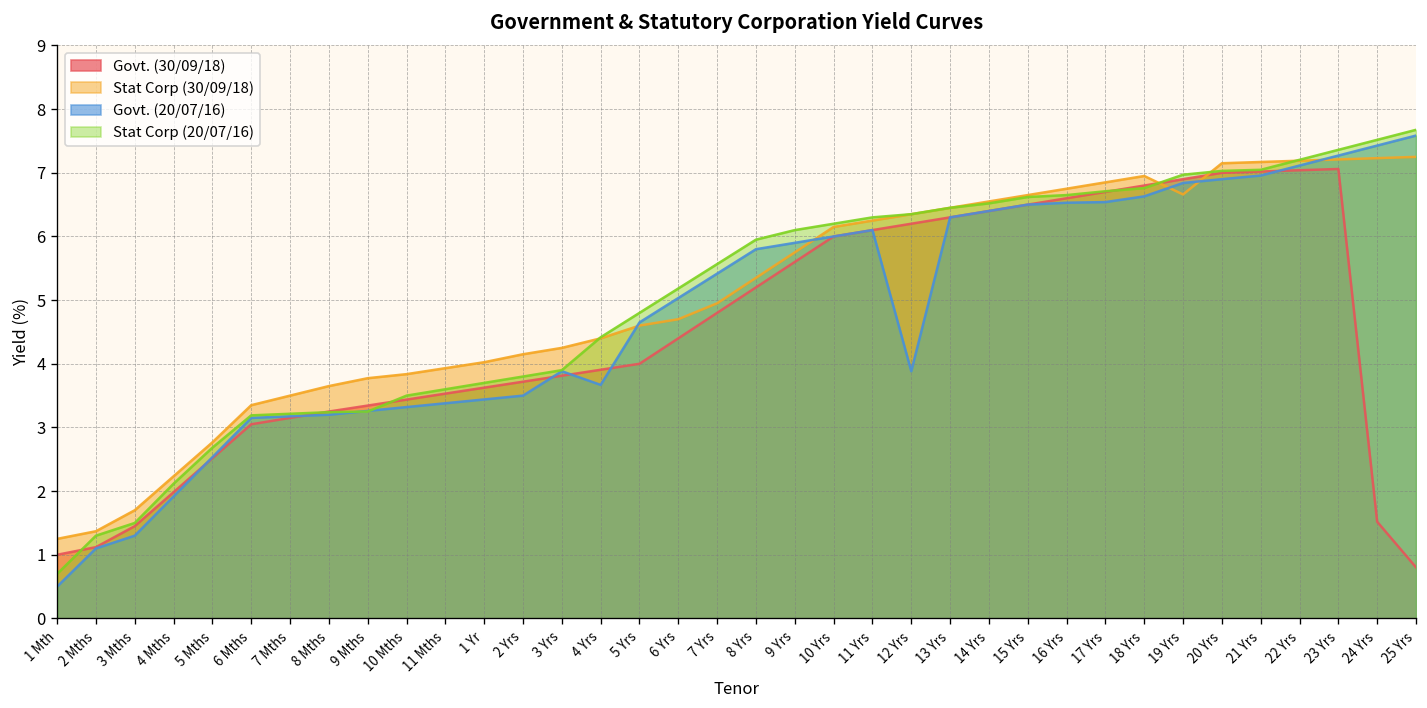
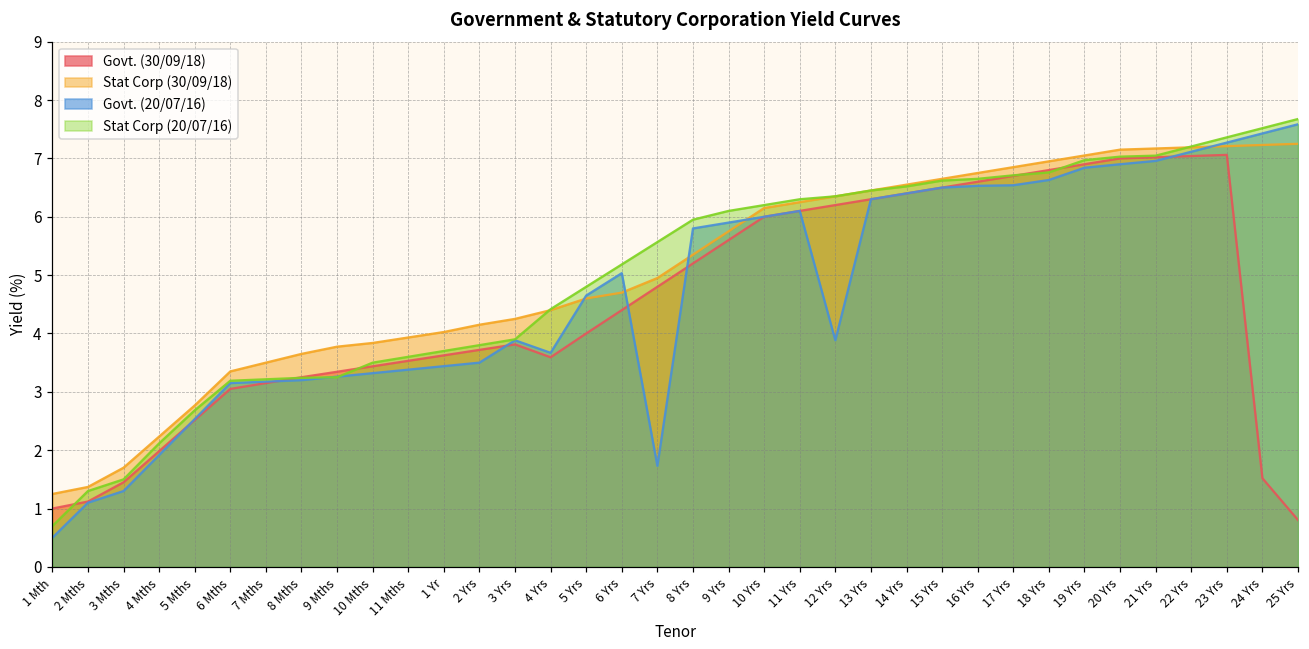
Govt. (30/09/18), 4 Yrs: 3.9 -> 3.6
Govt. (20/07/16), 7 Yrs: 5.4 -> 1.7
Stat Corp (30/09/18), 19 Yrs: 6.7 -> 7.0
